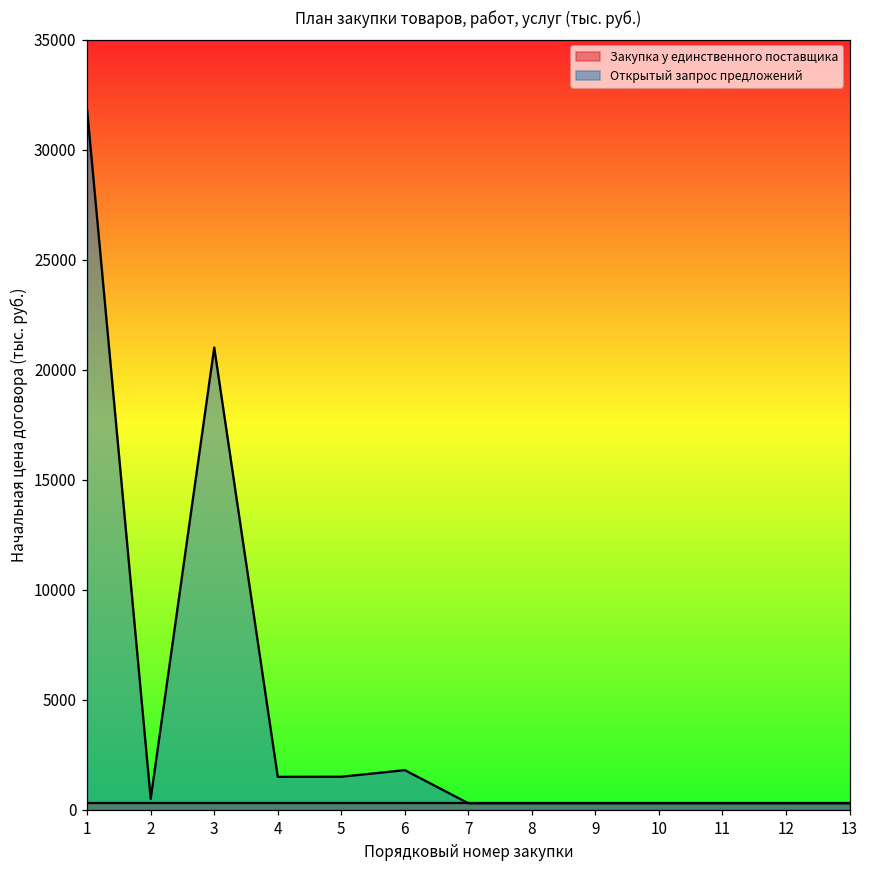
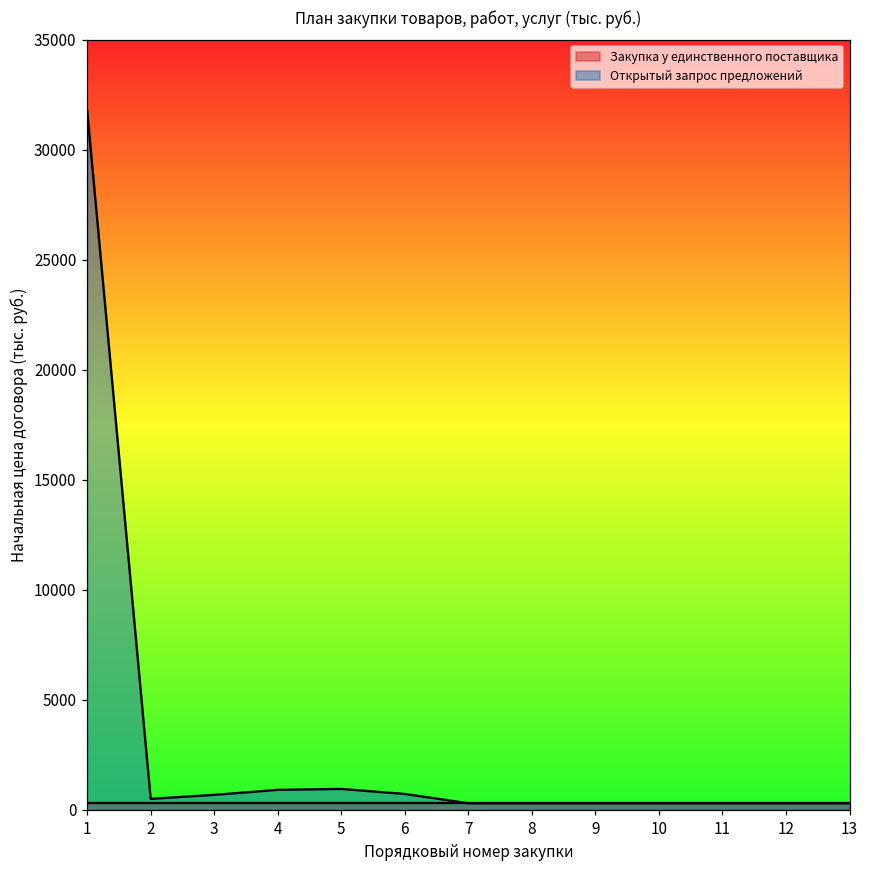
Открытый запрос предложений, 3: 21000 -> 700
Открытый запрос предложений, 4: 1500 -> 900
Открытый запрос предложений, 5: 1500 -> 1000
Открытый запрос предложений, 6: 1800 -> 700
